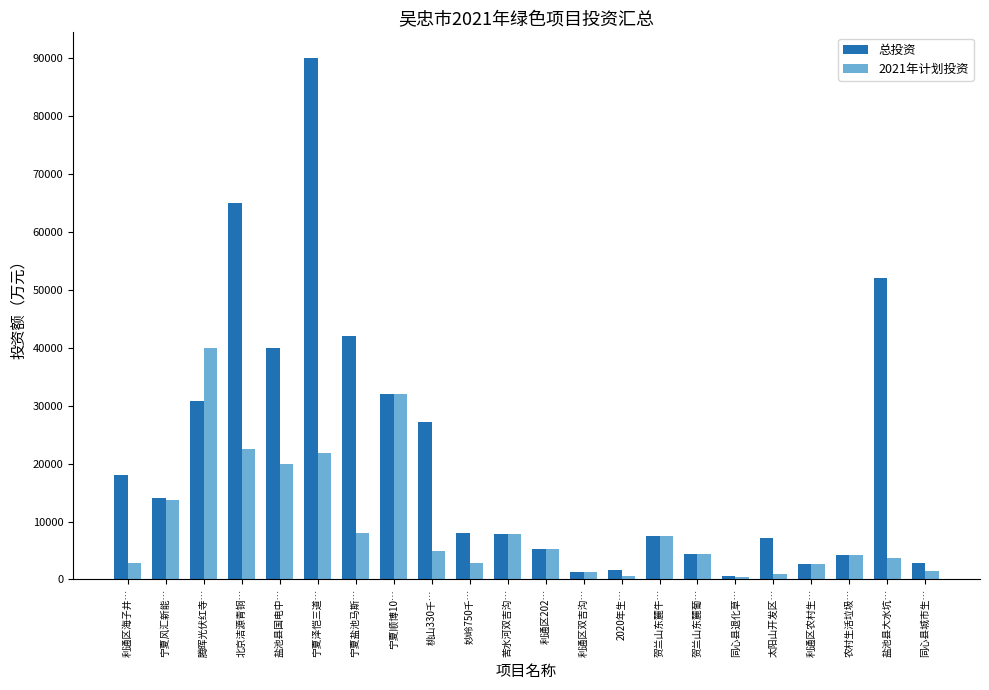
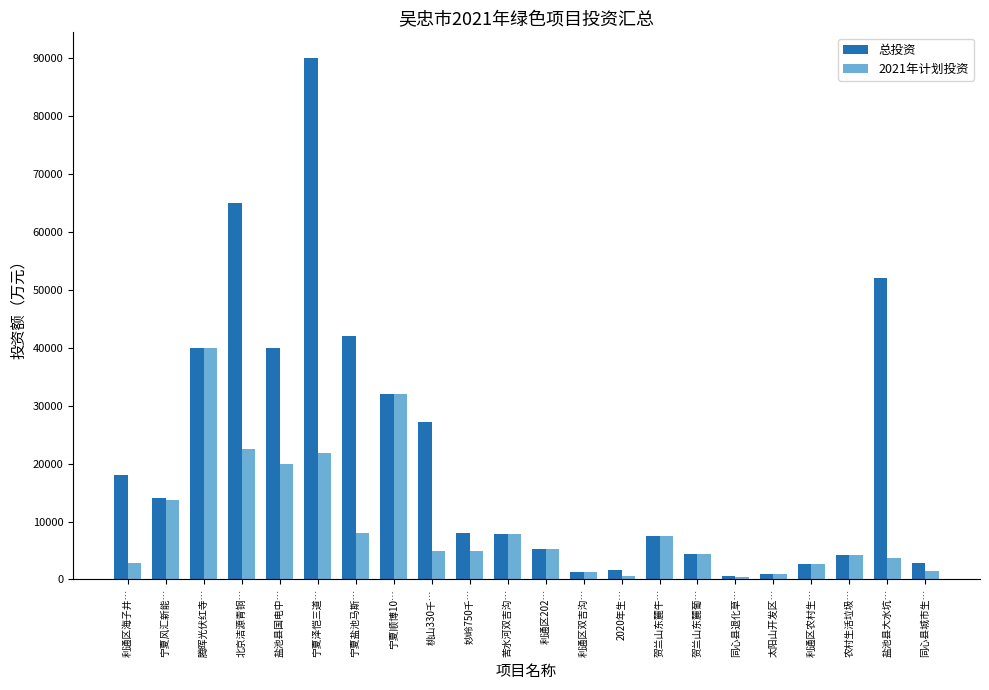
总投资, 腾晖光伏红寺…: 31000 -> 40000
2021年计划投资, 妙岭750千…: 3000 -> 5000
总投资, 太阳山开发区…: 7000 -> 1000
